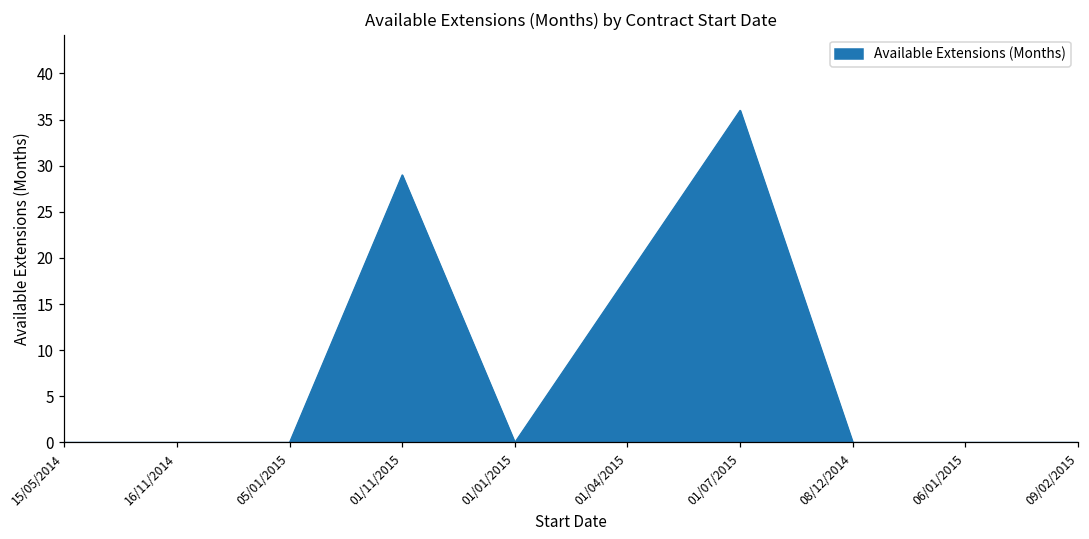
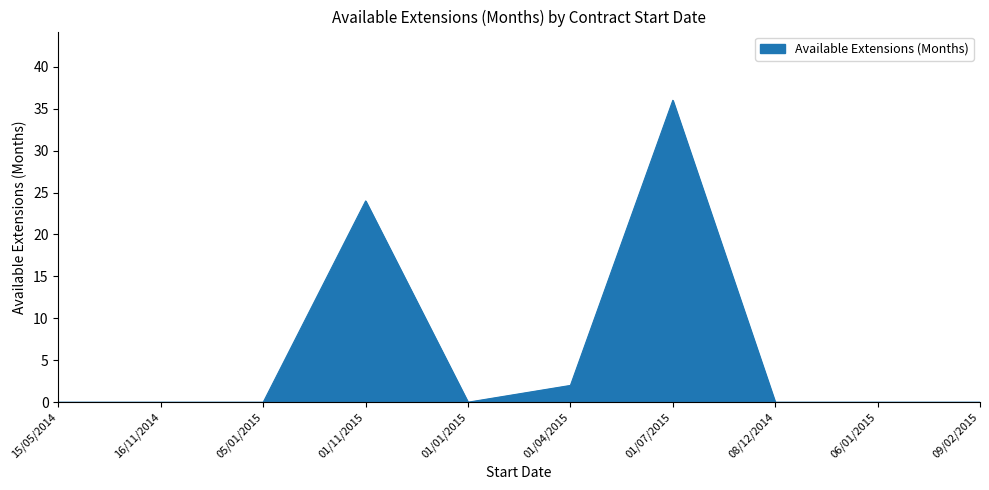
01/11/2015: 29 -> 24
01/04/2015: 18 -> 2
